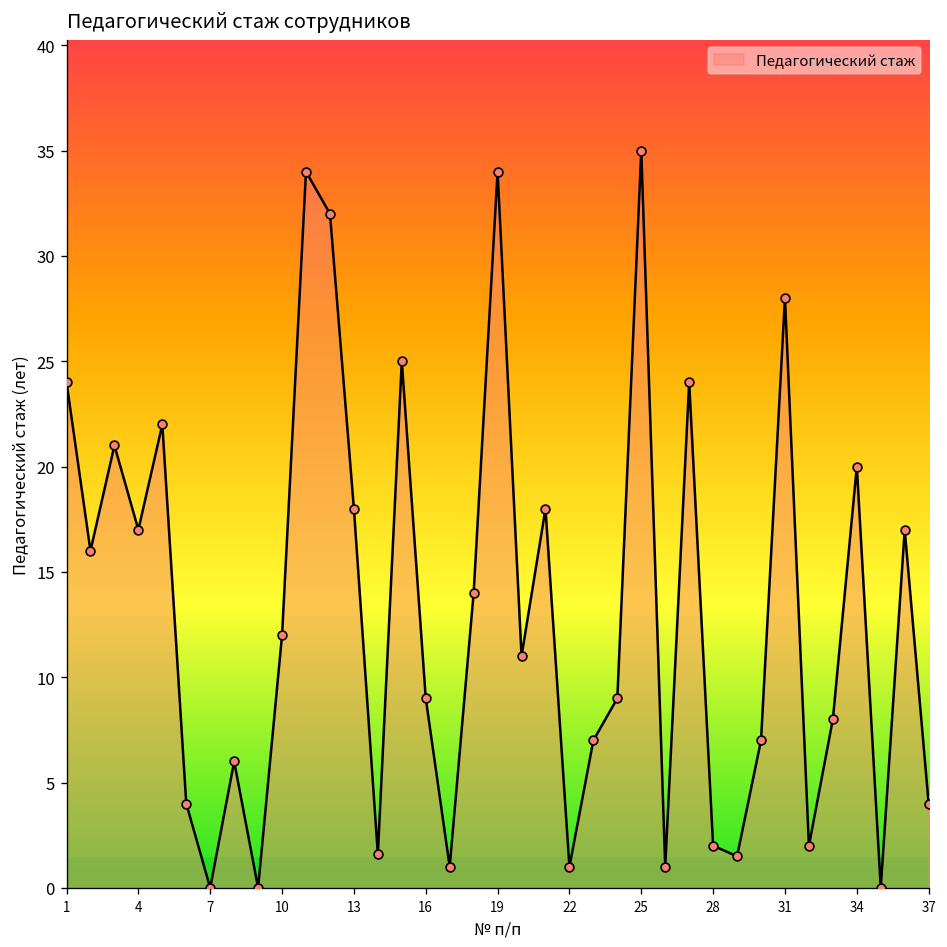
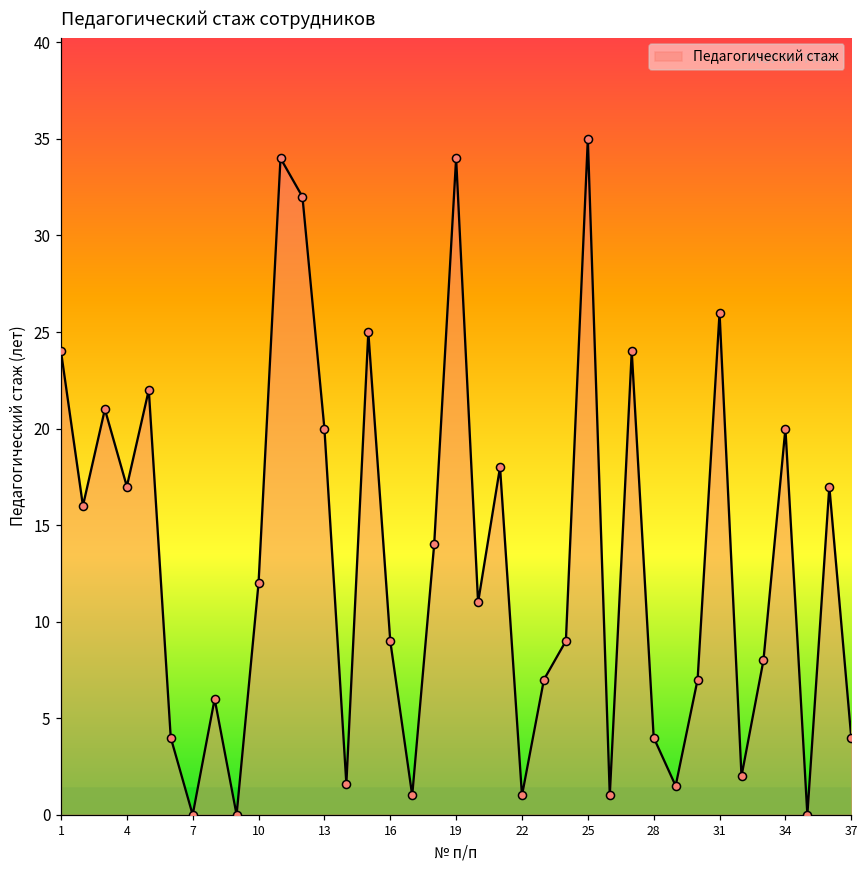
13: 18 -> 20
28: 2 -> 4
31: 28 -> 26
